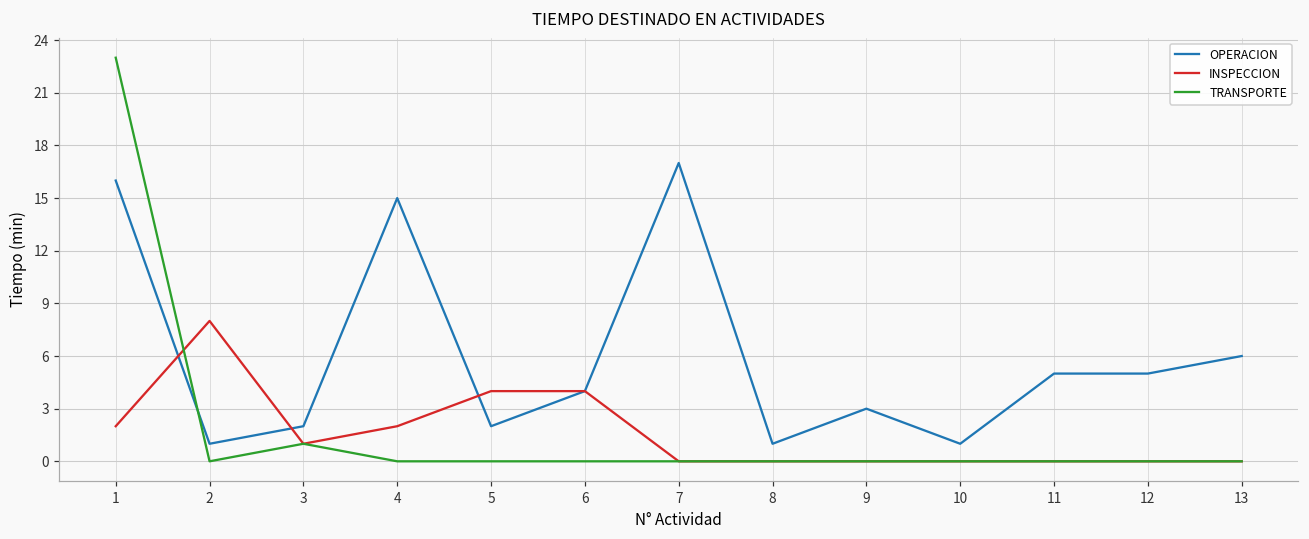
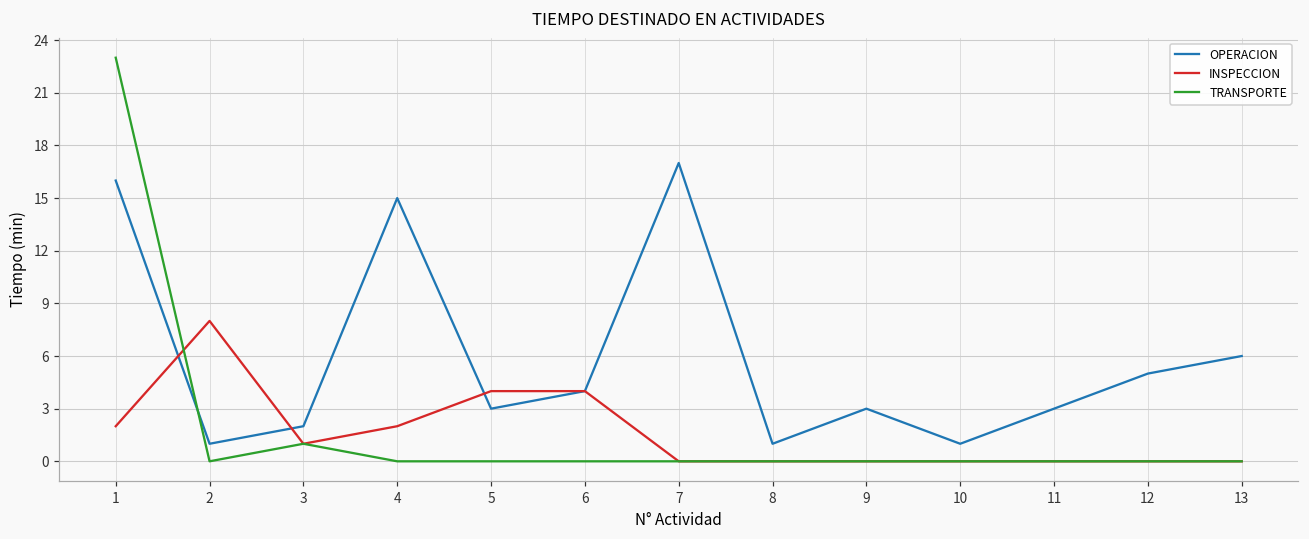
OPERACION, 5: 2 -> 3
OPERACION, 11: 5 -> 3
